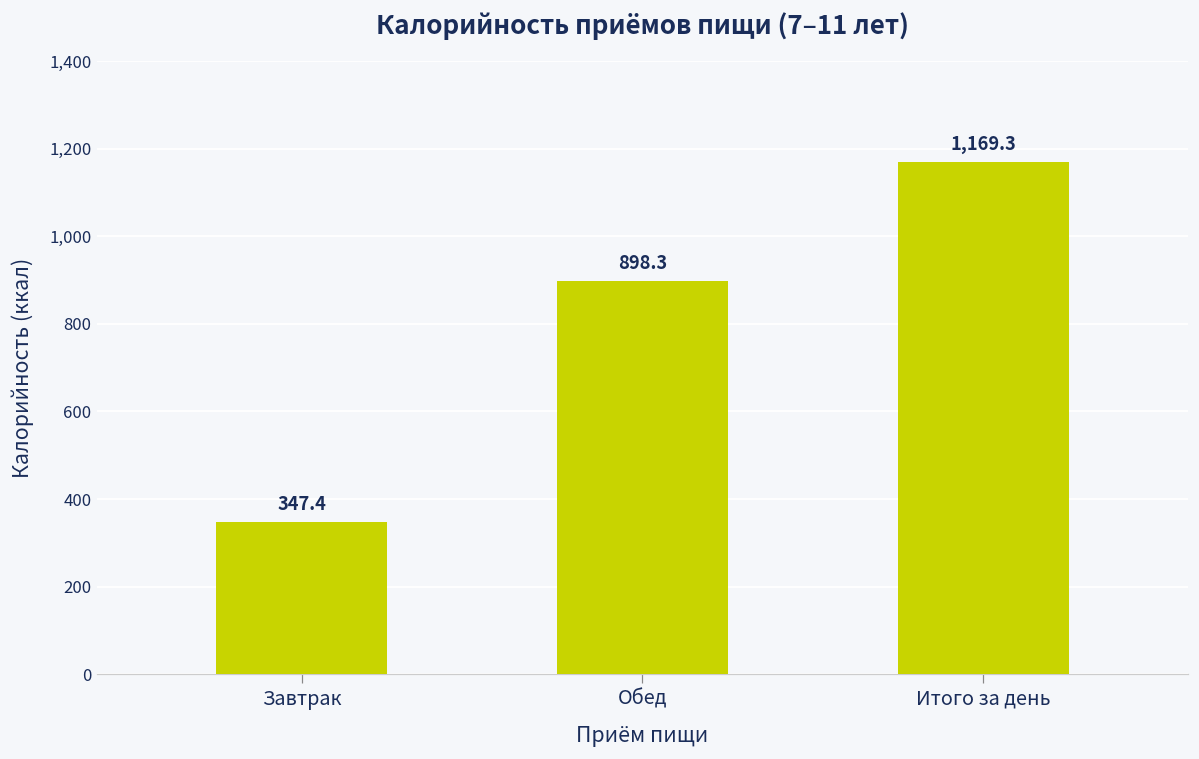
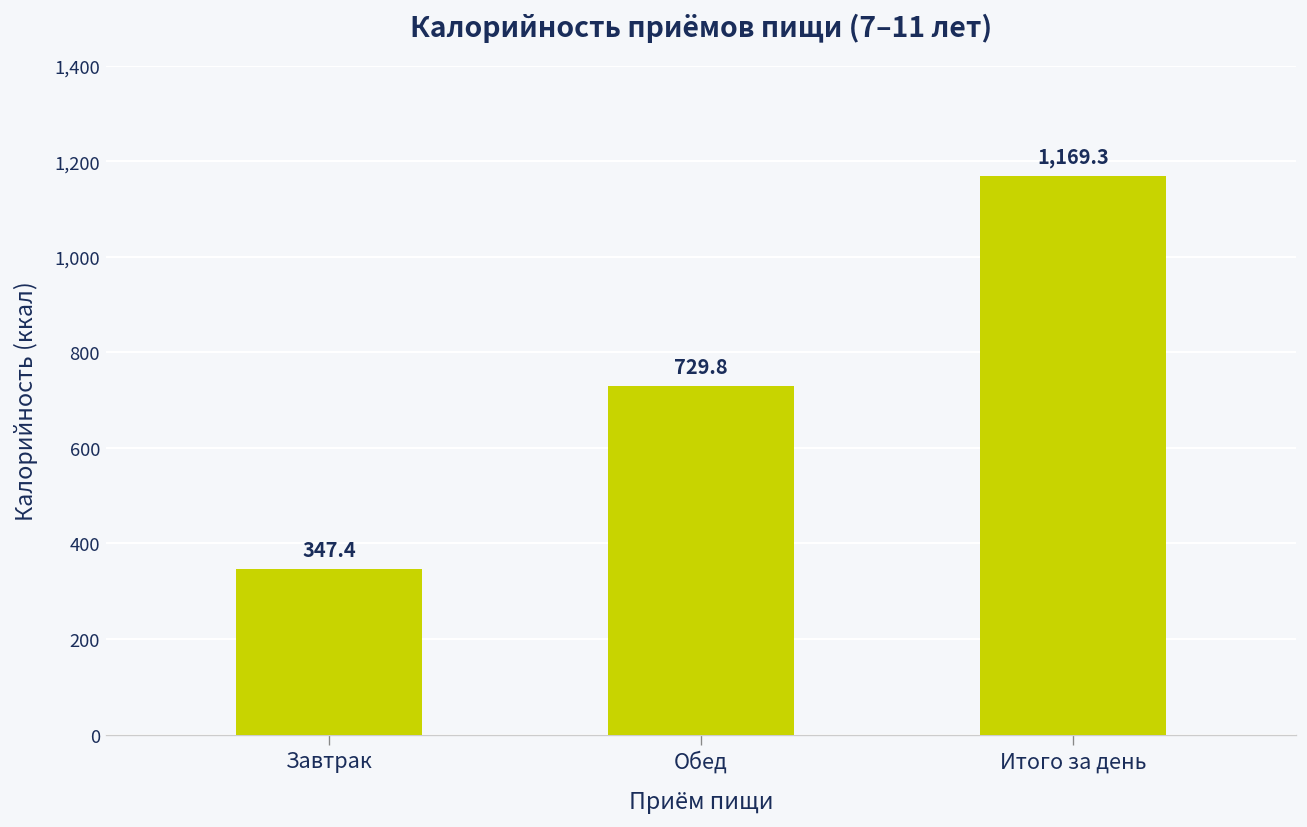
Обед: 898.3 -> 729.8
